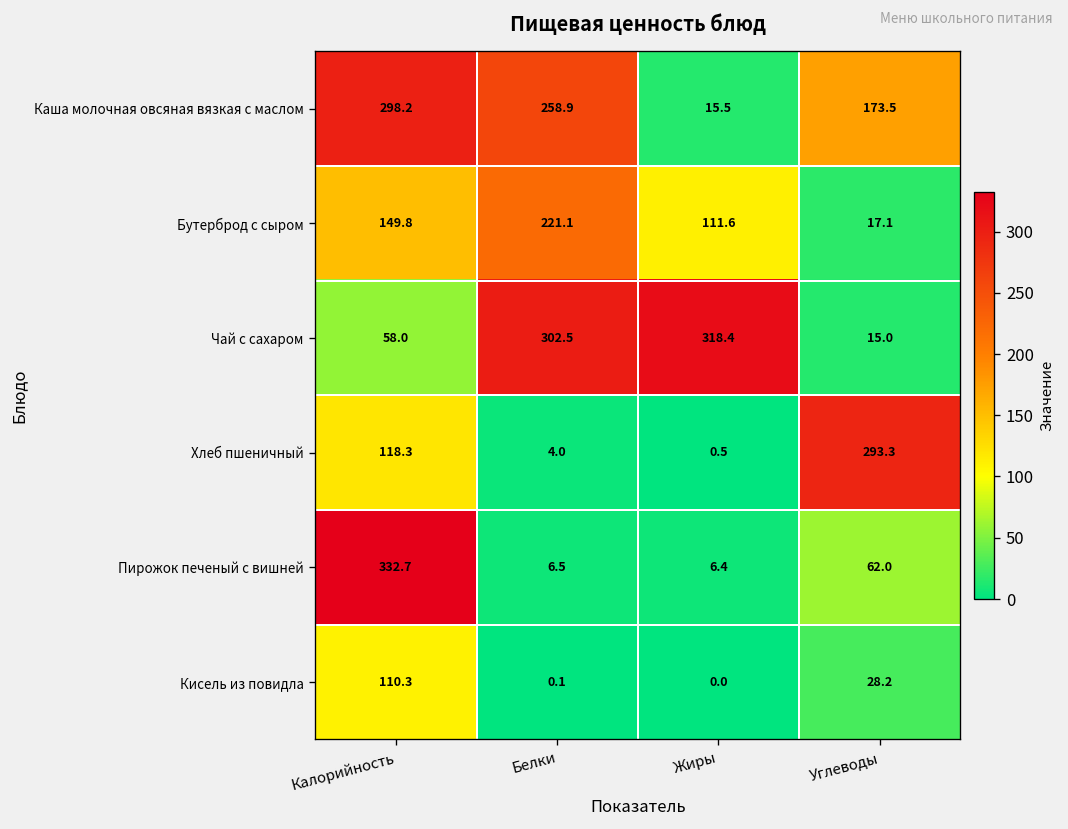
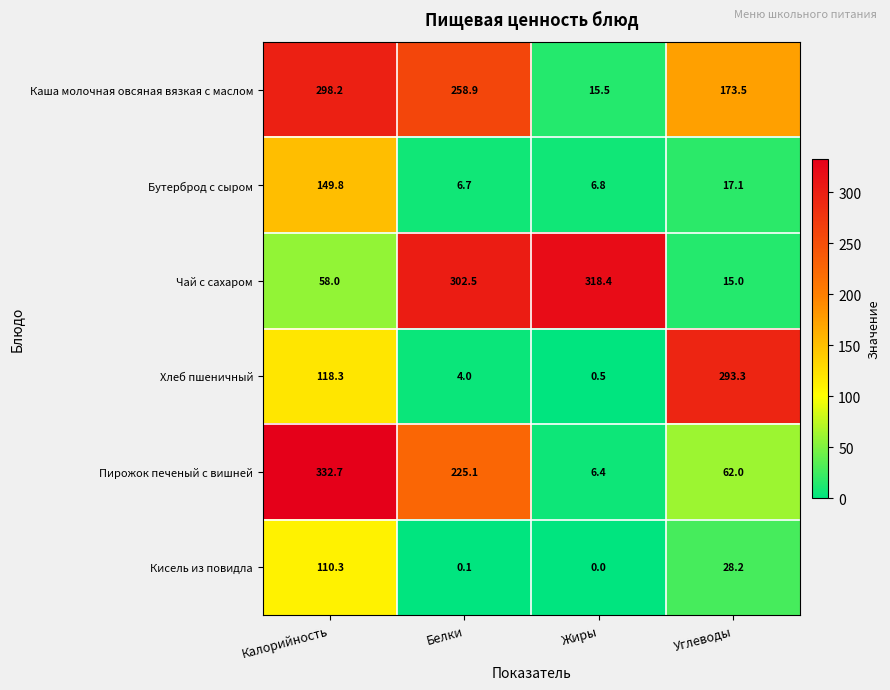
Бутерброд с сыром, Белки: 221.1 -> 6.7
Бутерброд с сыром, Жиры: 111.6 -> 6.8
Пирожок печеный с вишней, Белки: 6.5 -> 225.1
